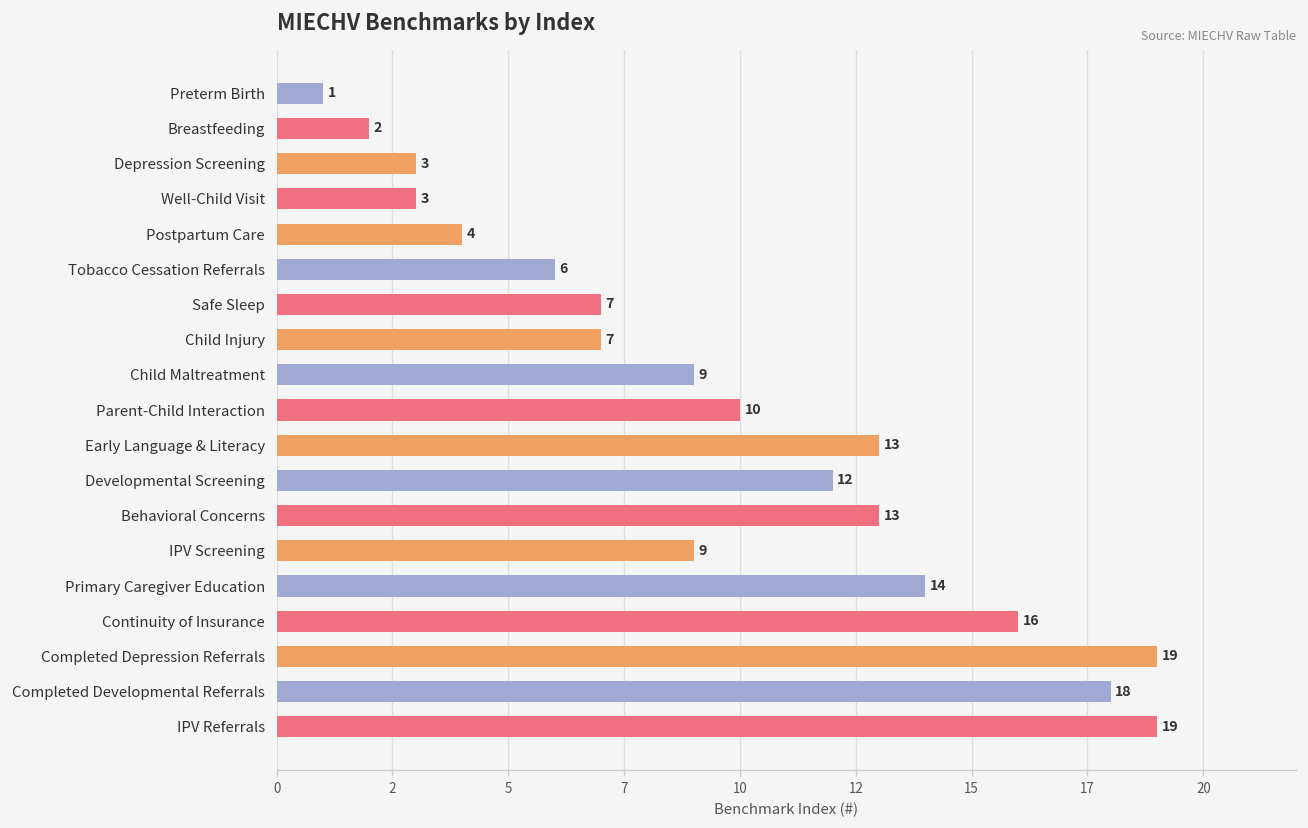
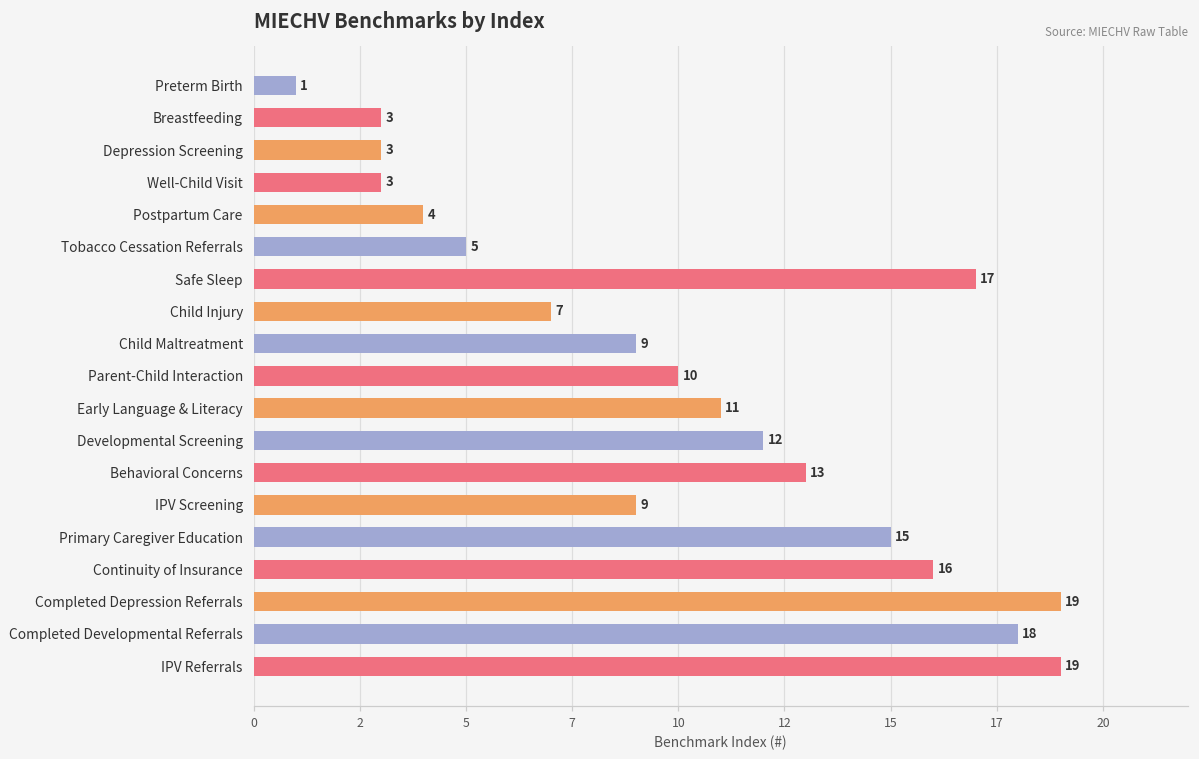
Breastfeeding: 2 -> 3
Tobacco Cessation Referrals: 6 -> 5
Safe Sleep: 7 -> 17
Early Language & Literacy: 13 -> 11
Primary Caregiver Education: 14 -> 15
